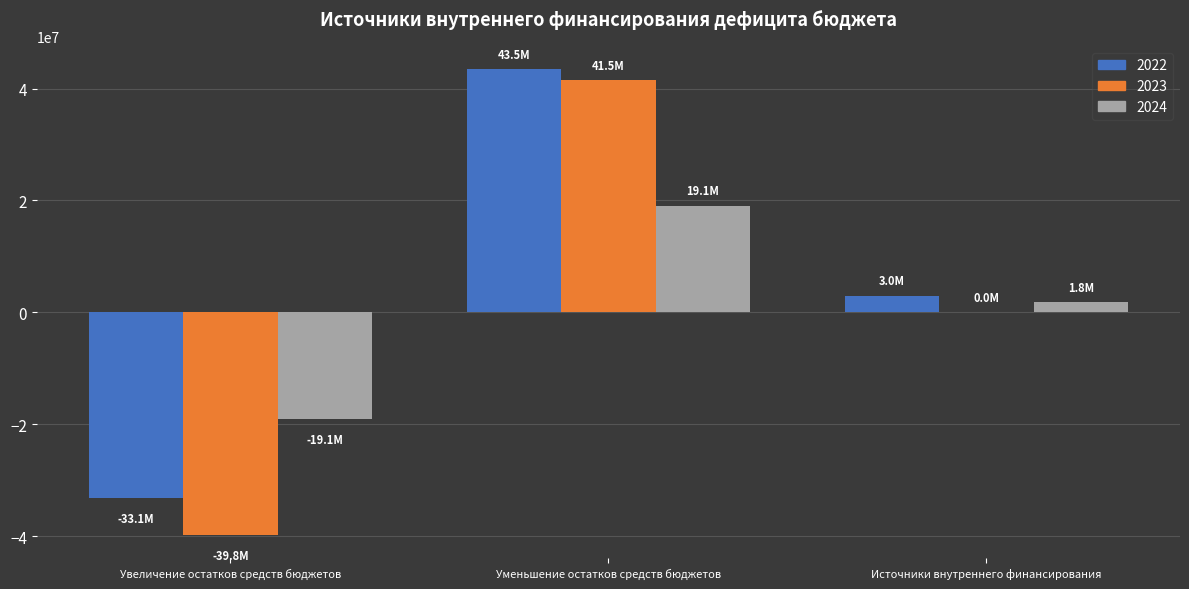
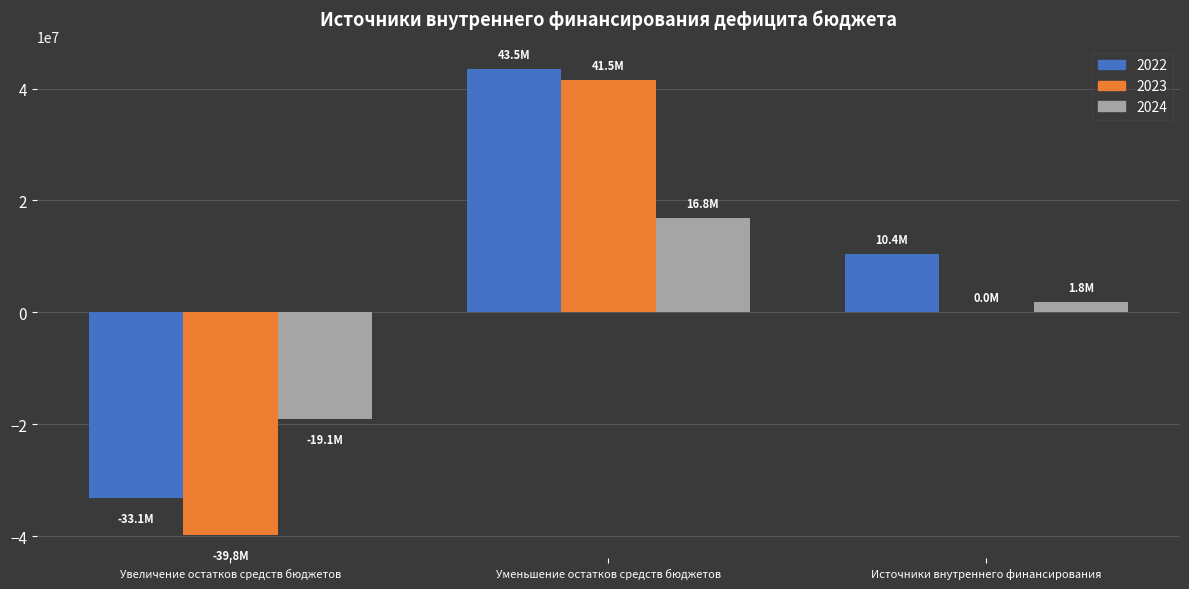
2024, Уменьшение остатков средств бюджетов: 19.1M -> 16.8M
2022, Источники внутреннего финансирования: 3.0M -> 10.4M
